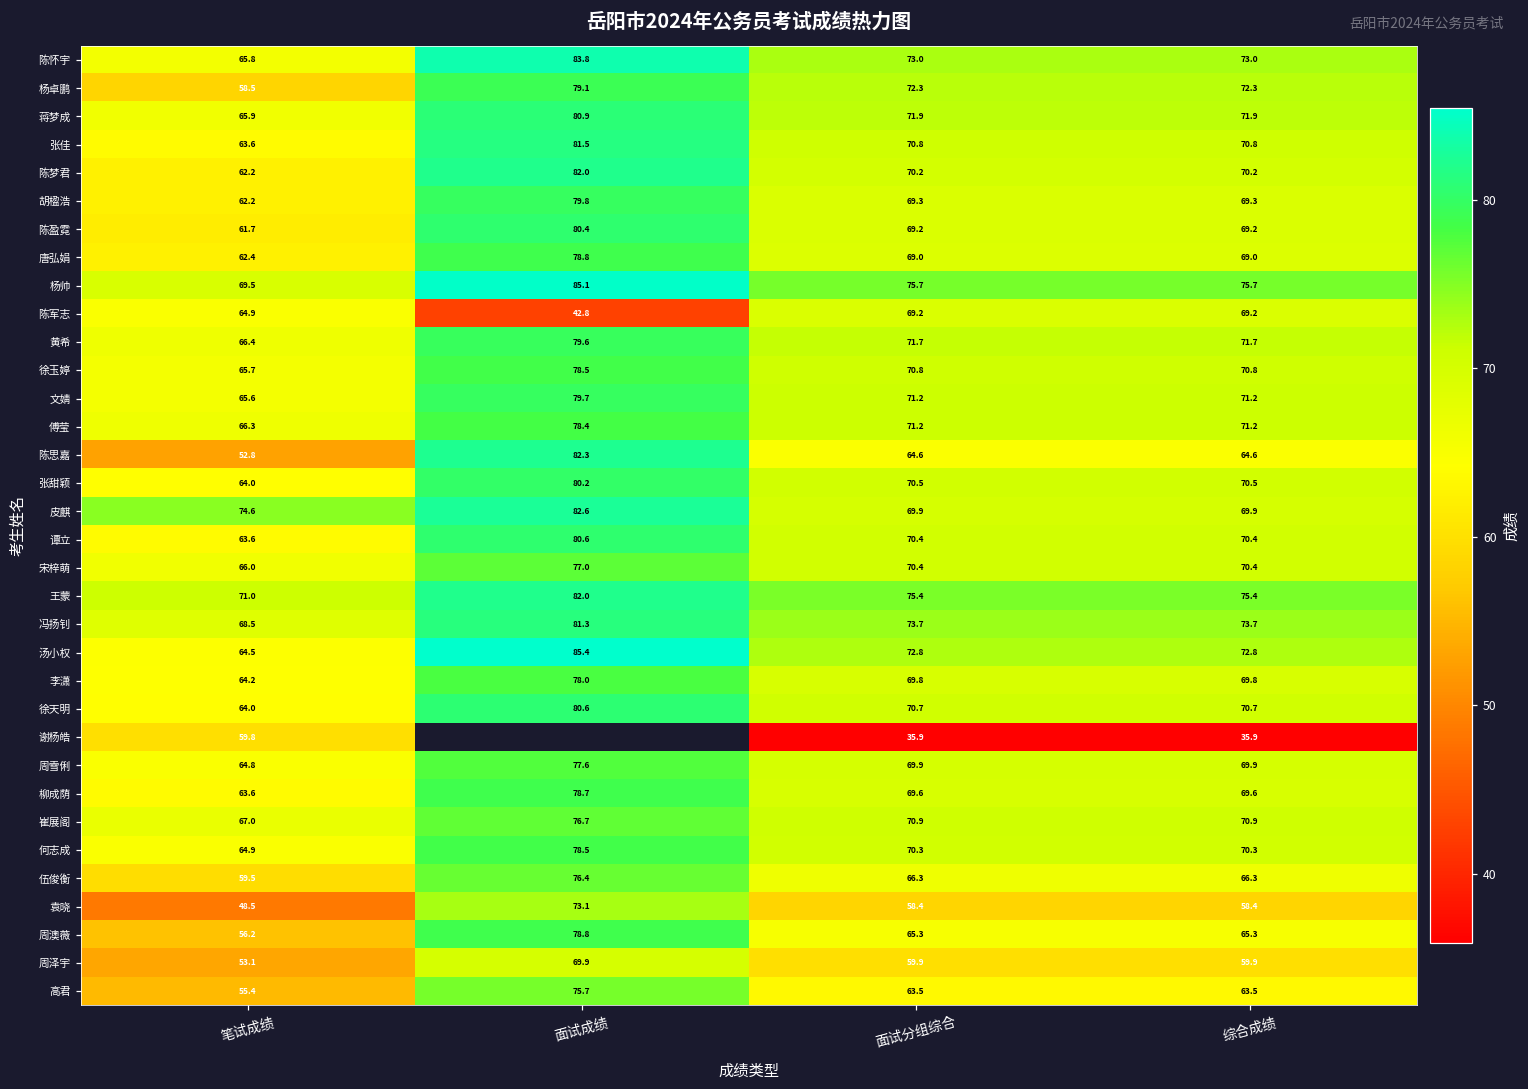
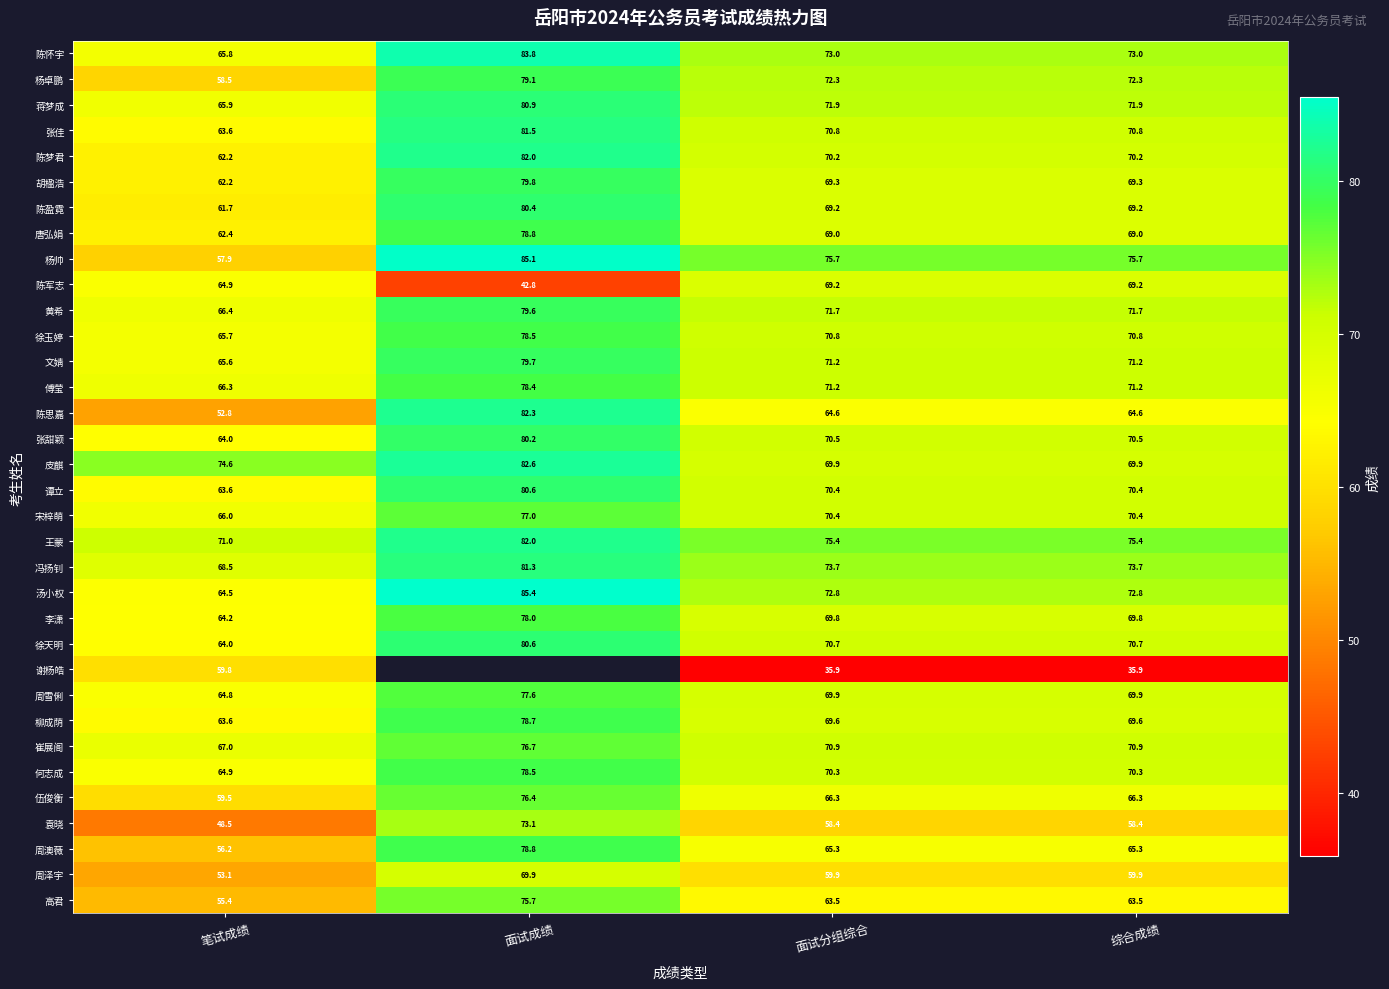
杨帅, 笔试成绩: 69.5 -> 57.9
